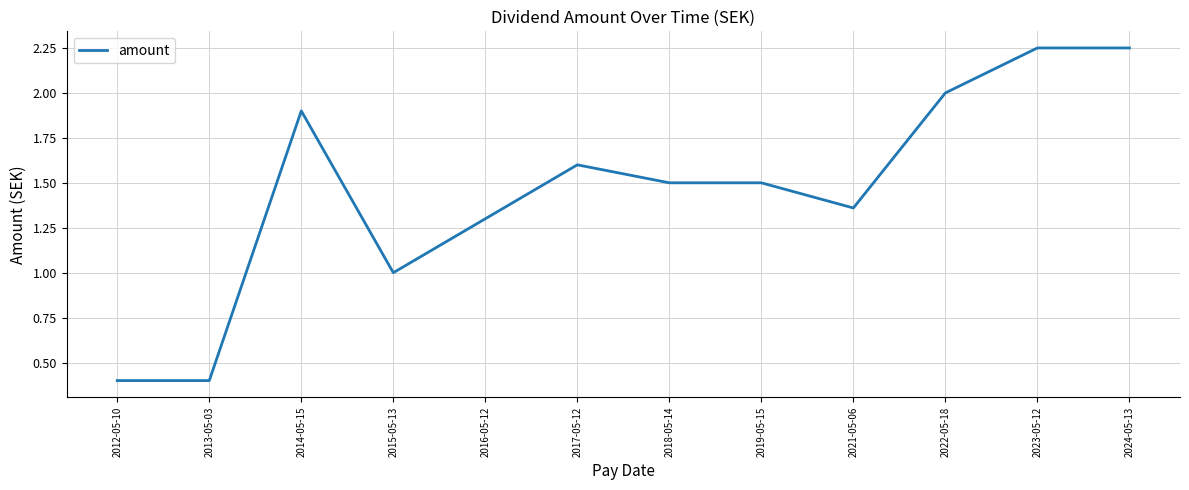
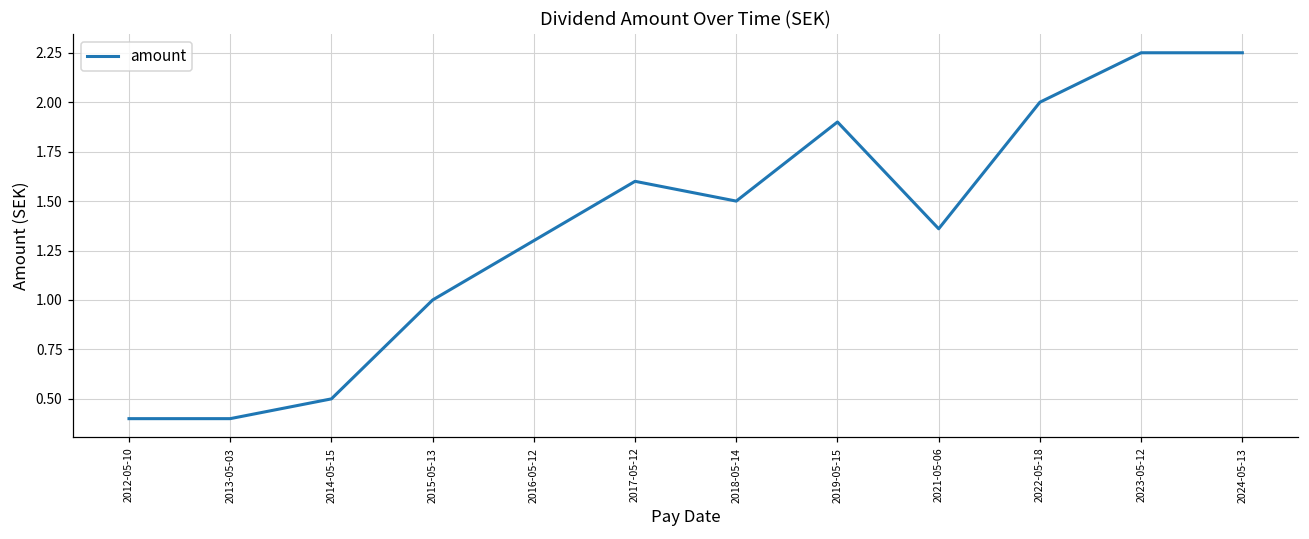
2014-05-15: 1.9 -> 0.5
2019-05-15: 1.5 -> 1.9
